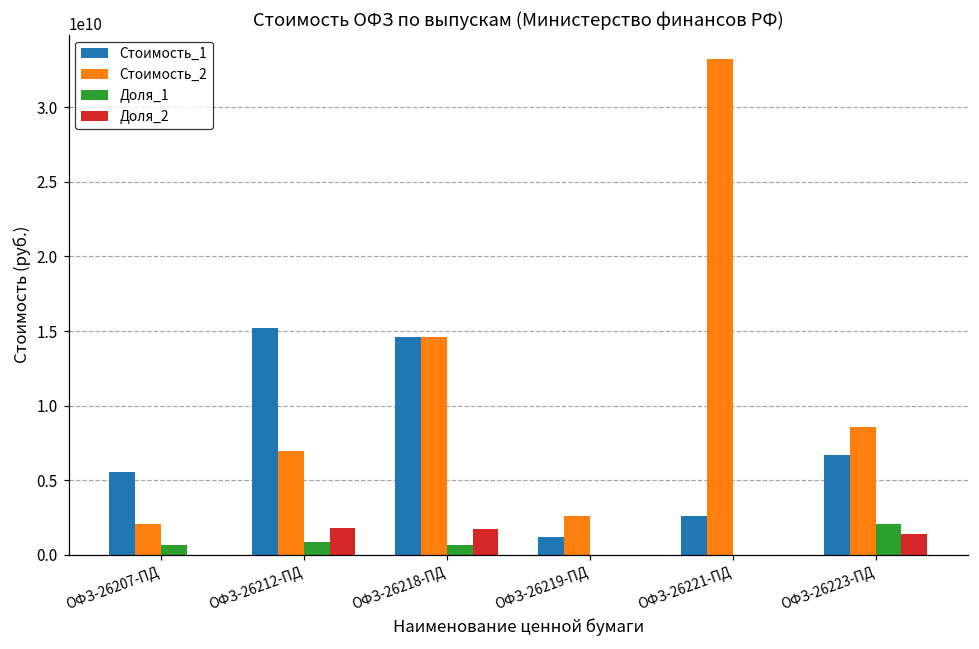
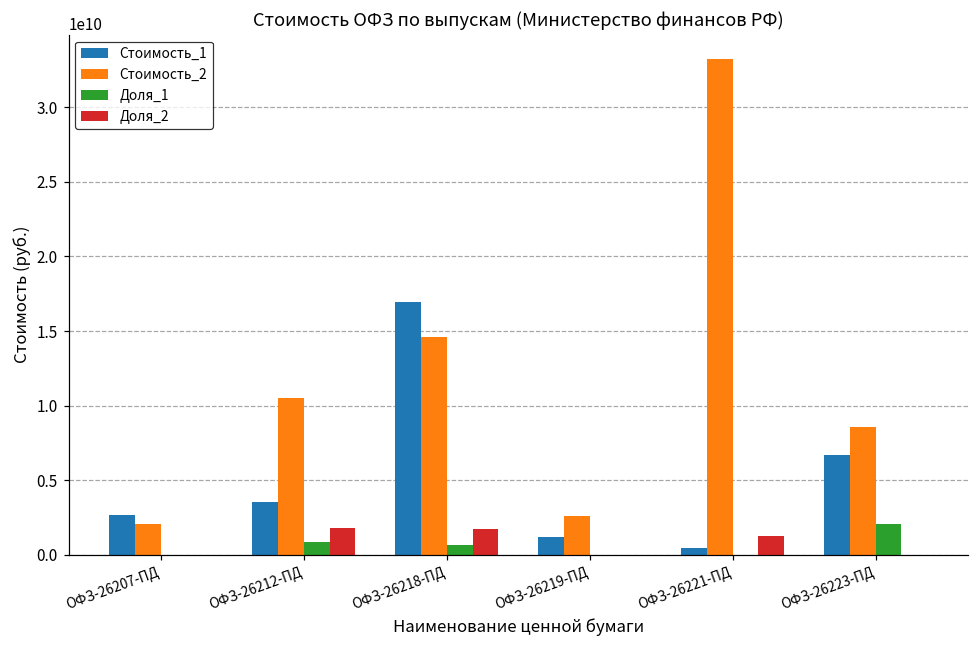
Стоимость_1, ОФЗ-26207-ПД: 5600000000 -> 2700000000
Доля_1, ОФЗ-26207-ПД: 700000000 -> 0
Стоимость_1, ОФЗ-26212-ПД: 15200000000 -> 3500000000
Стоимость_2, ОФЗ-26212-ПД: 6900000000 -> 10500000000
Стоимость_1, ОФЗ-26218-ПД: 14600000000 -> 16900000000
Стоимость_1, ОФЗ-26221-ПД: 2600000000 -> 400000000
Доля_2, ОФЗ-26221-ПД: 0 -> 1200000000
Доля_2, ОФЗ-26223-ПД: 1400000000 -> 0
